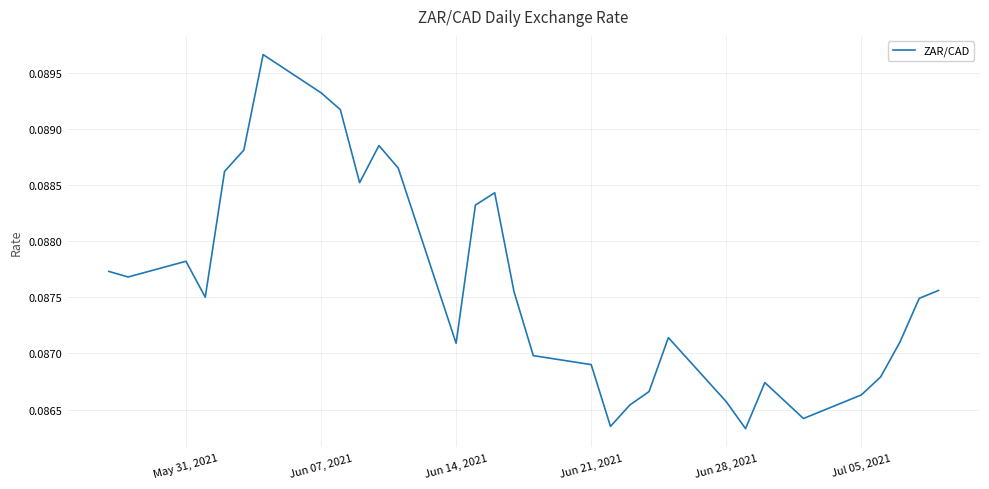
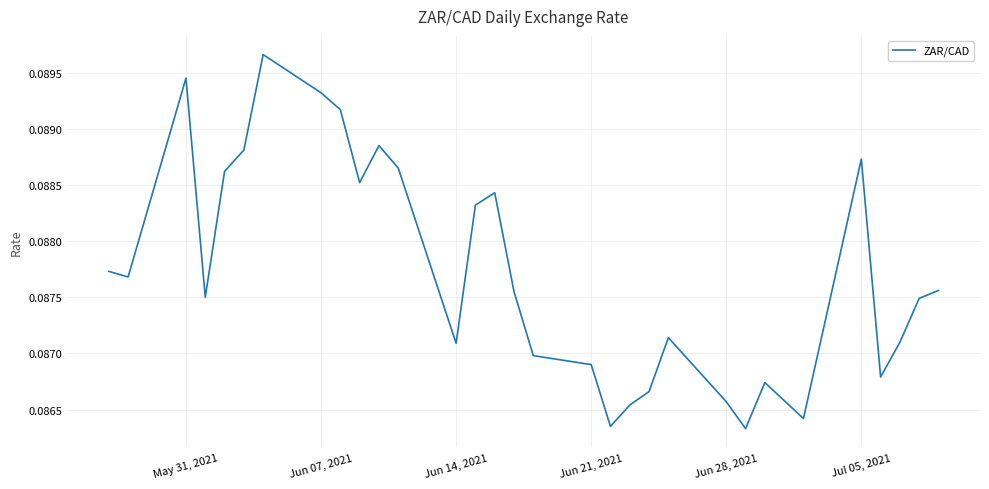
May 31, 2021: 0.08782 -> 0.08945
Jul 05, 2021: 0.08663 -> 0.08873
